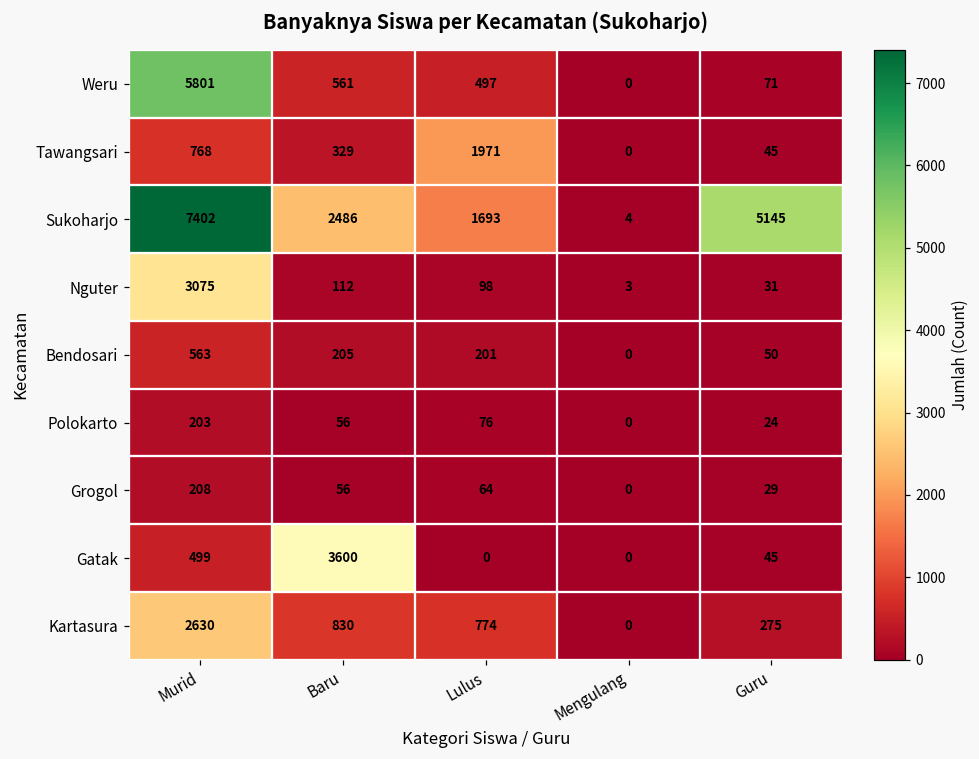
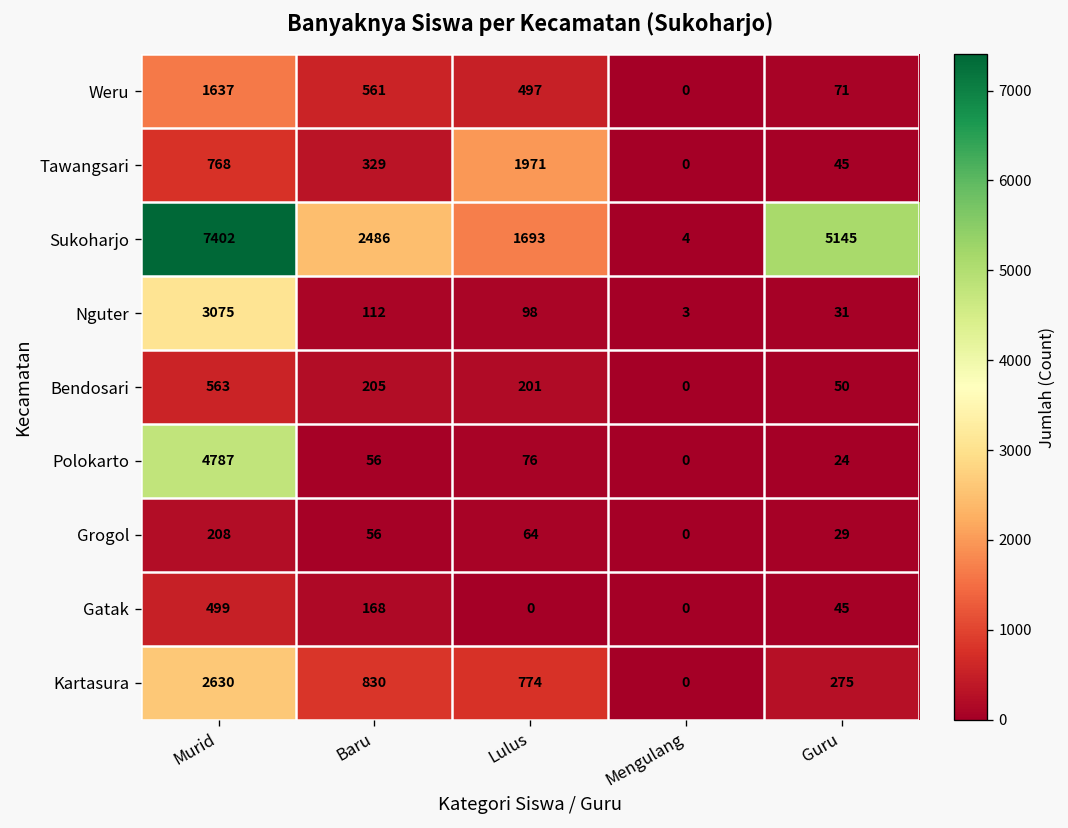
Weru, Murid: 5801 -> 1637
Polokarto, Murid: 203 -> 4787
Gatak, Baru: 3600 -> 168
